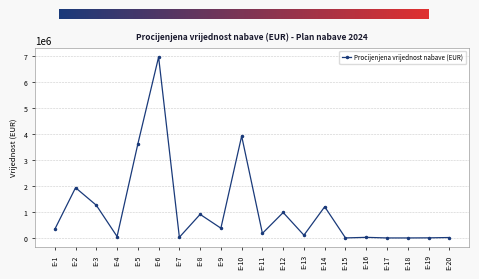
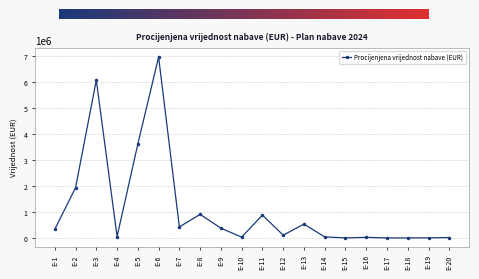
E-3: 1300000 -> 6100000
E-7: 0 -> 400000
E-10: 3900000 -> 0
E-11: 200000 -> 900000
E-12: 1000000 -> 100000
E-13: 100000 -> 500000
E-14: 1200000 -> 0
